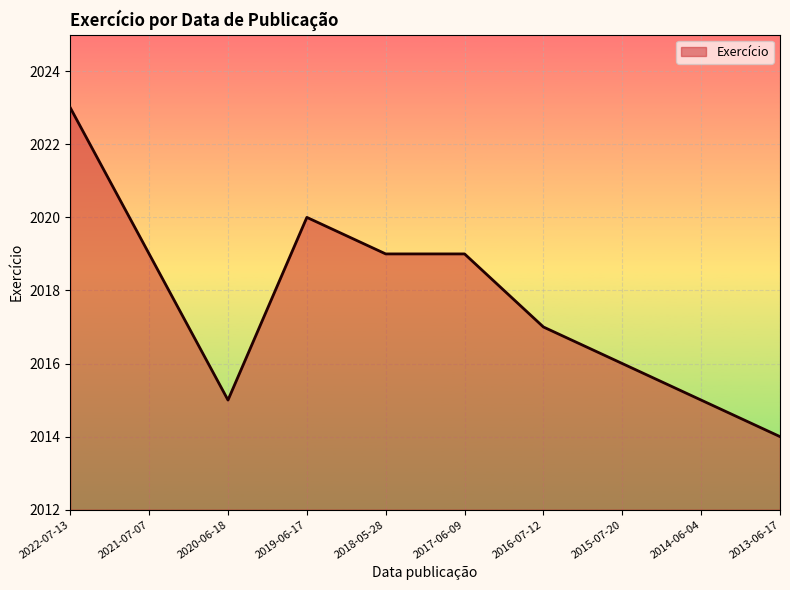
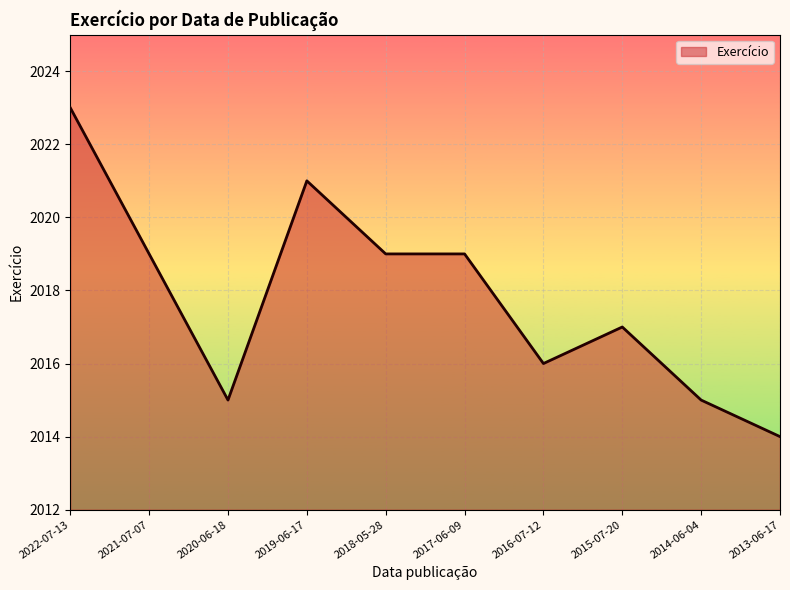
2019-06-17: 2020 -> 2021
2016-07-12: 2017 -> 2016
2015-07-20: 2016 -> 2017
